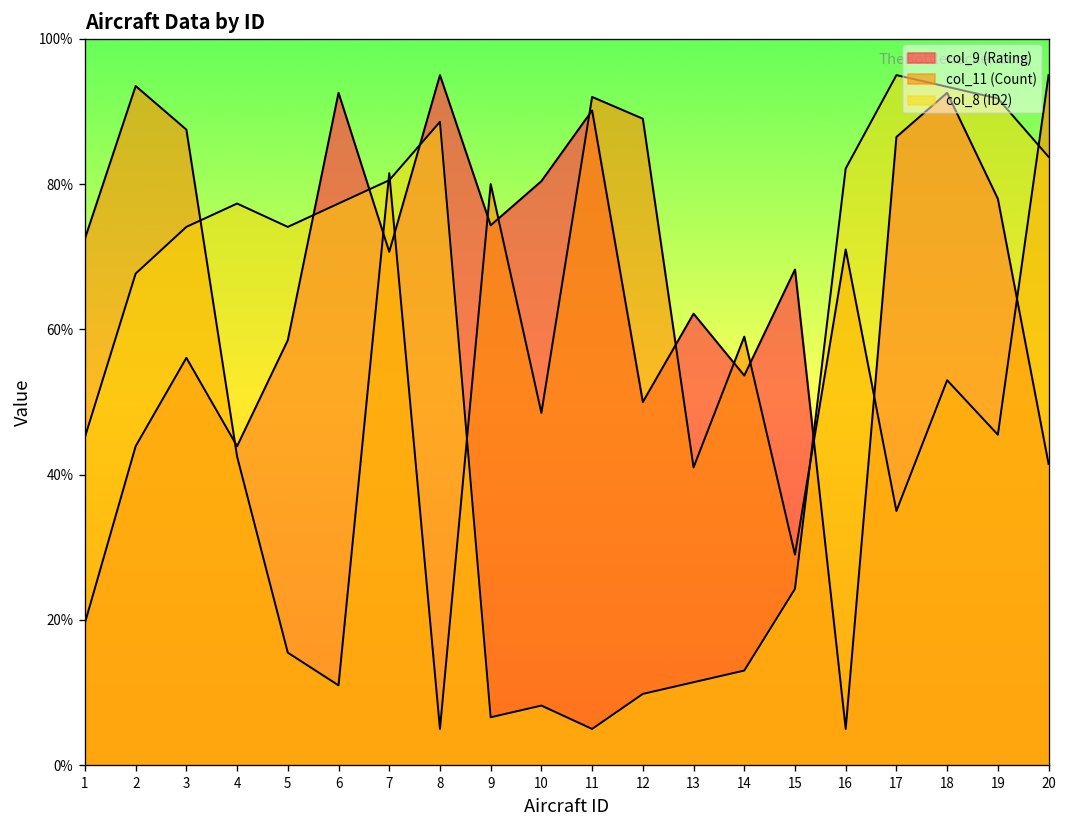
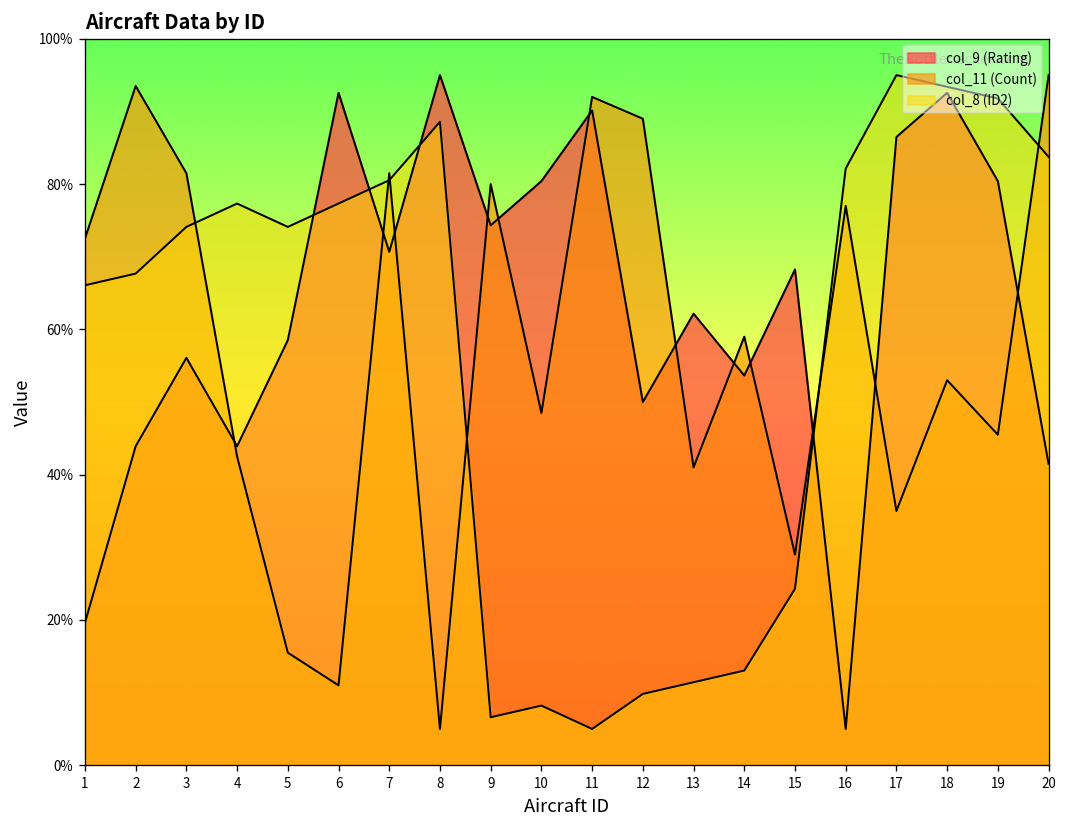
col_8 (ID2), 1: 45% -> 66%
col_11 (Count), 3: 87% -> 81%
col_11 (Count), 16: 71% -> 77%
col_9 (Rating), 19: 78% -> 80%
